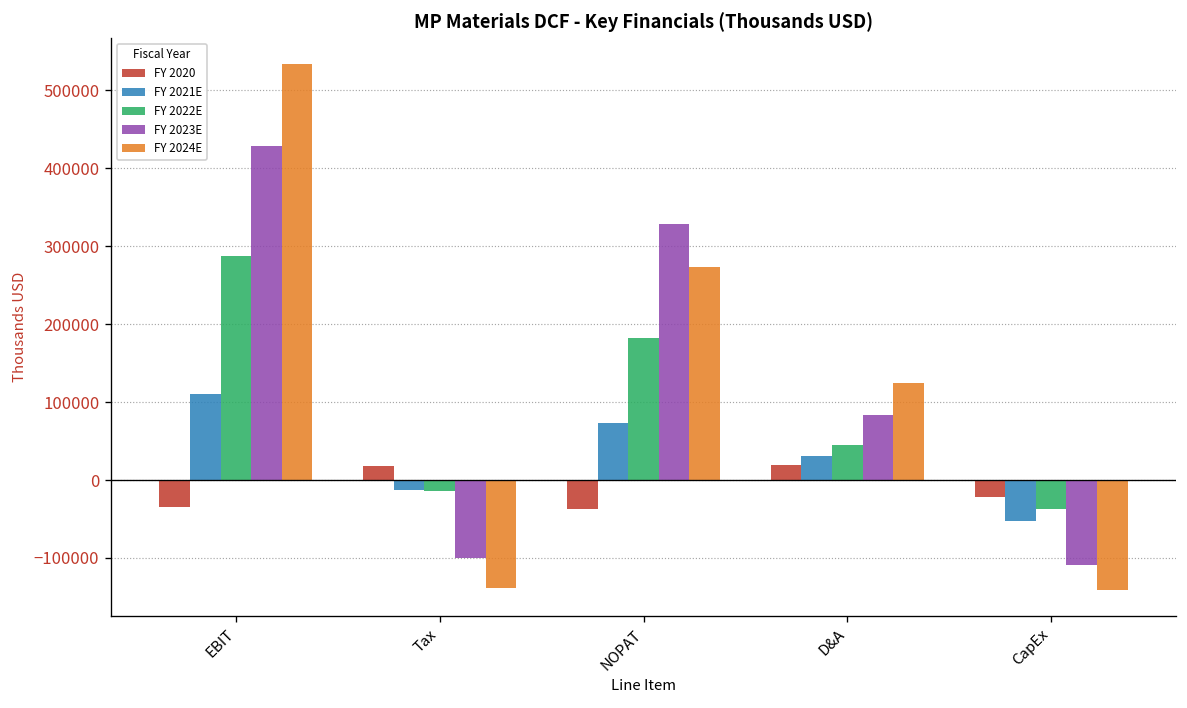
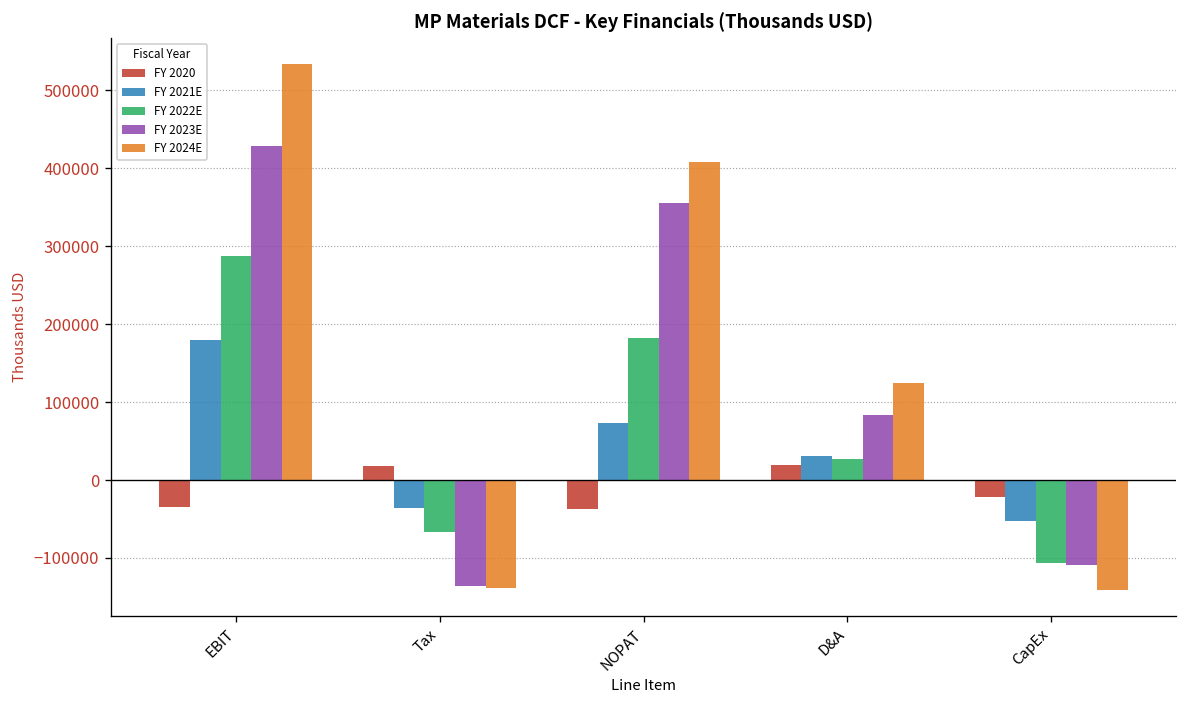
FY 2021E, EBIT: 110000 -> 180000
FY 2021E, Tax: -10000 -> -40000
FY 2022E, Tax: -10000 -> -70000
FY 2023E, Tax: -100000 -> -140000
FY 2023E, NOPAT: 330000 -> 360000
FY 2024E, NOPAT: 270000 -> 410000
FY 2022E, D&A: 50000 -> 30000
FY 2022E, CapEx: -40000 -> -110000
